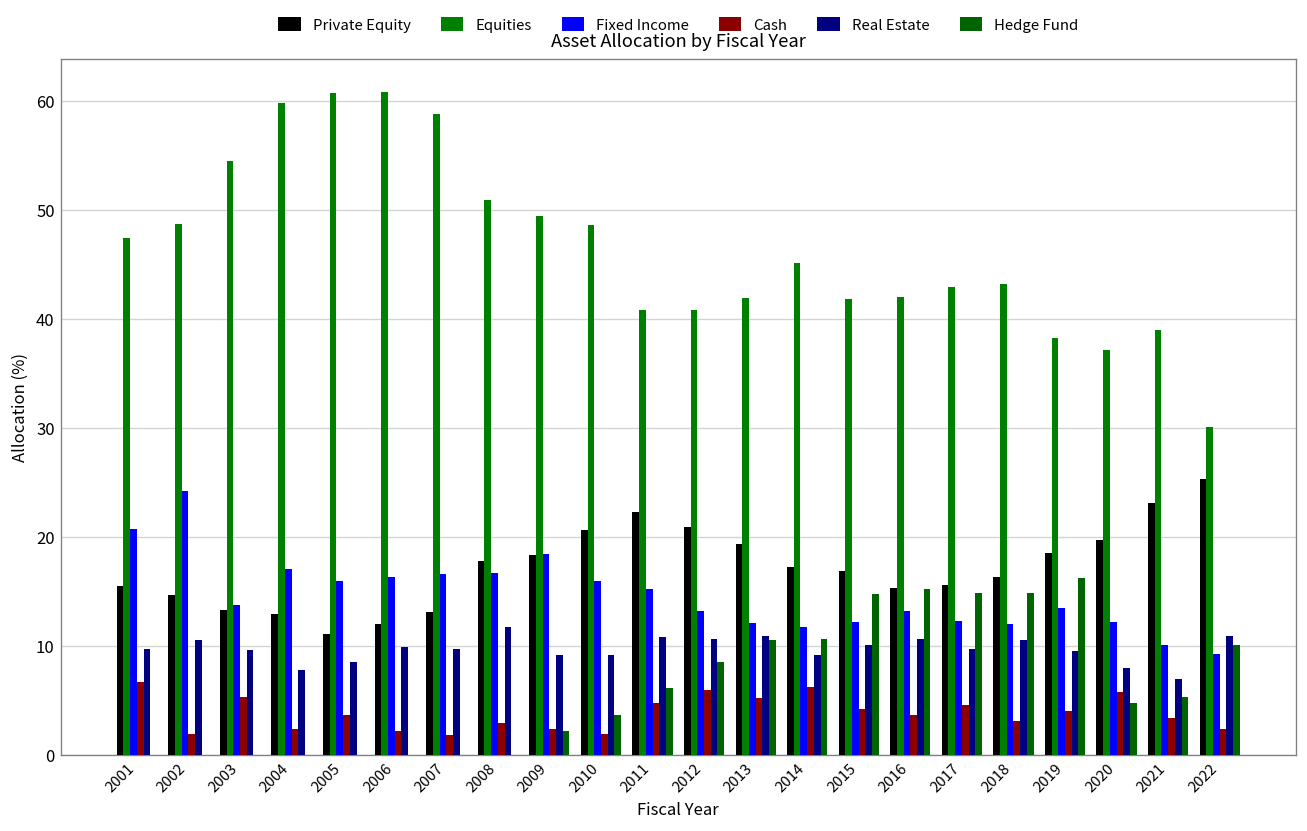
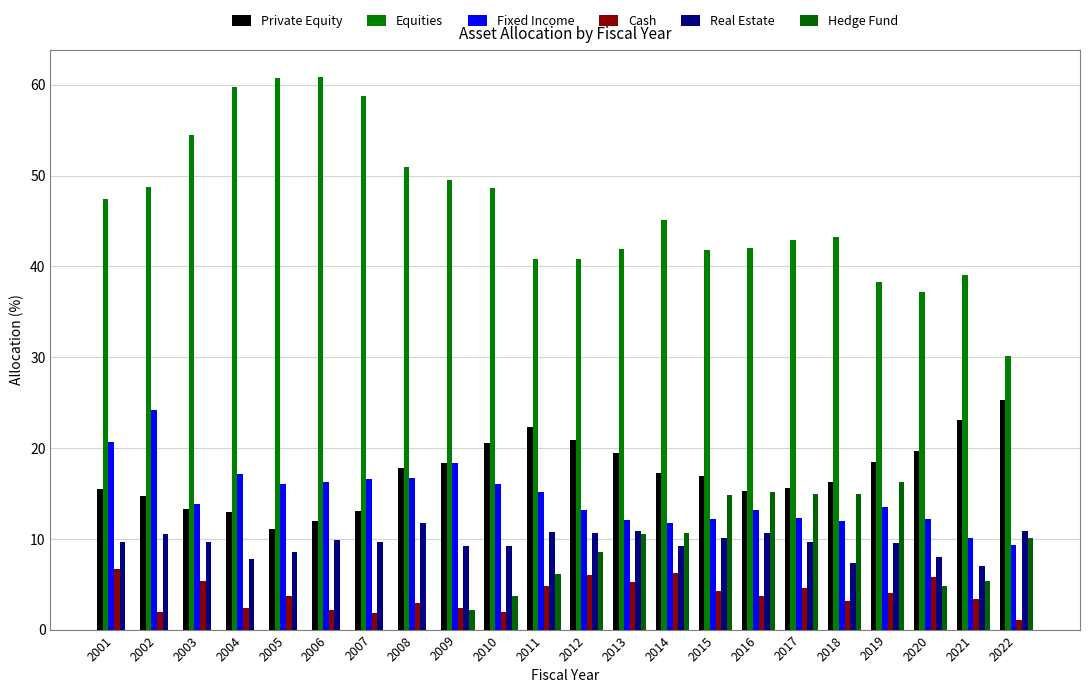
Real Estate, 2018: 11 -> 7
Cash, 2022: 2 -> 1
